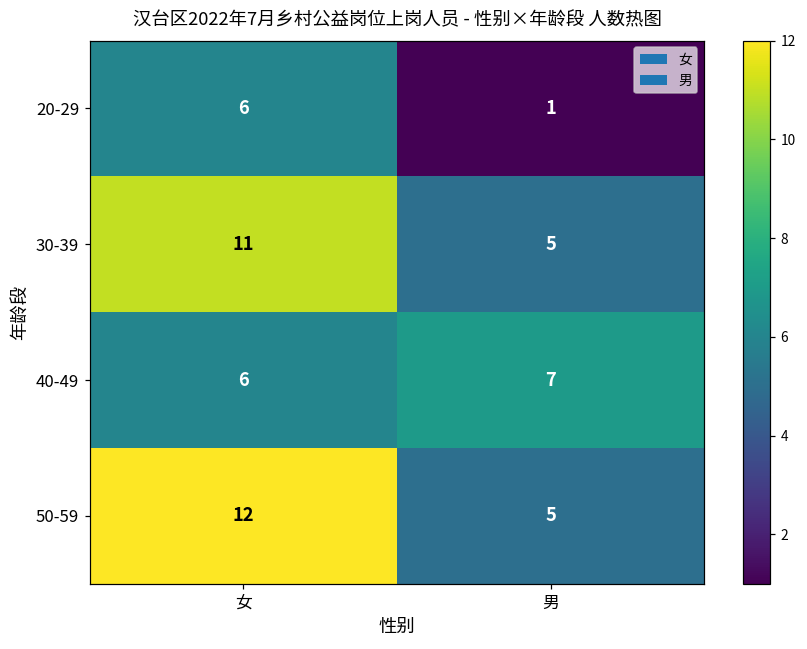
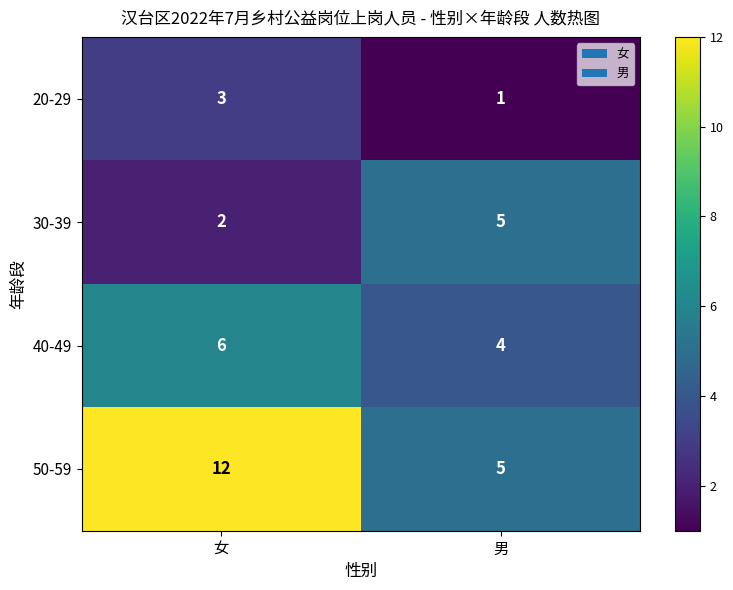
20-29, 女: 6 -> 3
30-39, 女: 11 -> 2
40-49, 男: 7 -> 4
